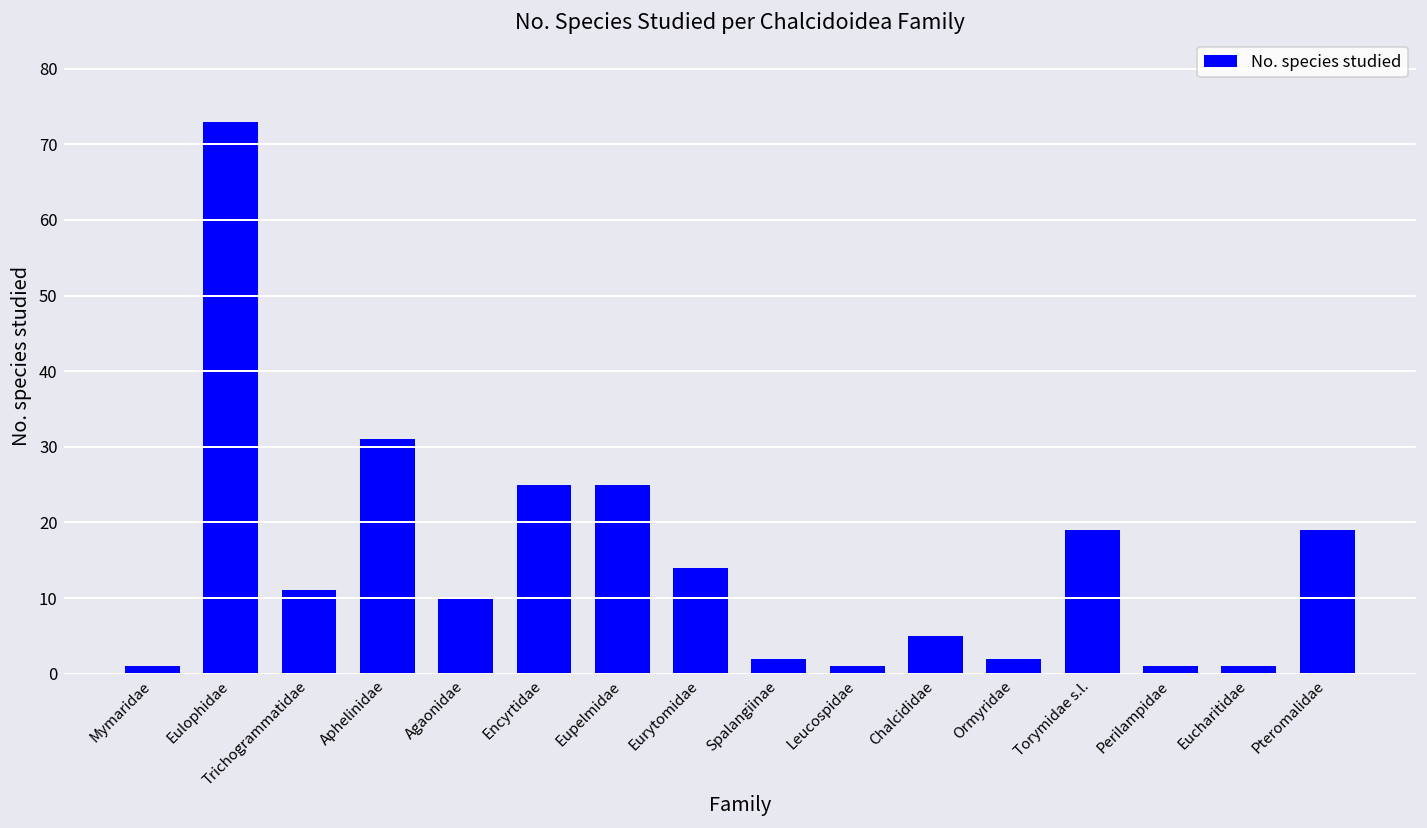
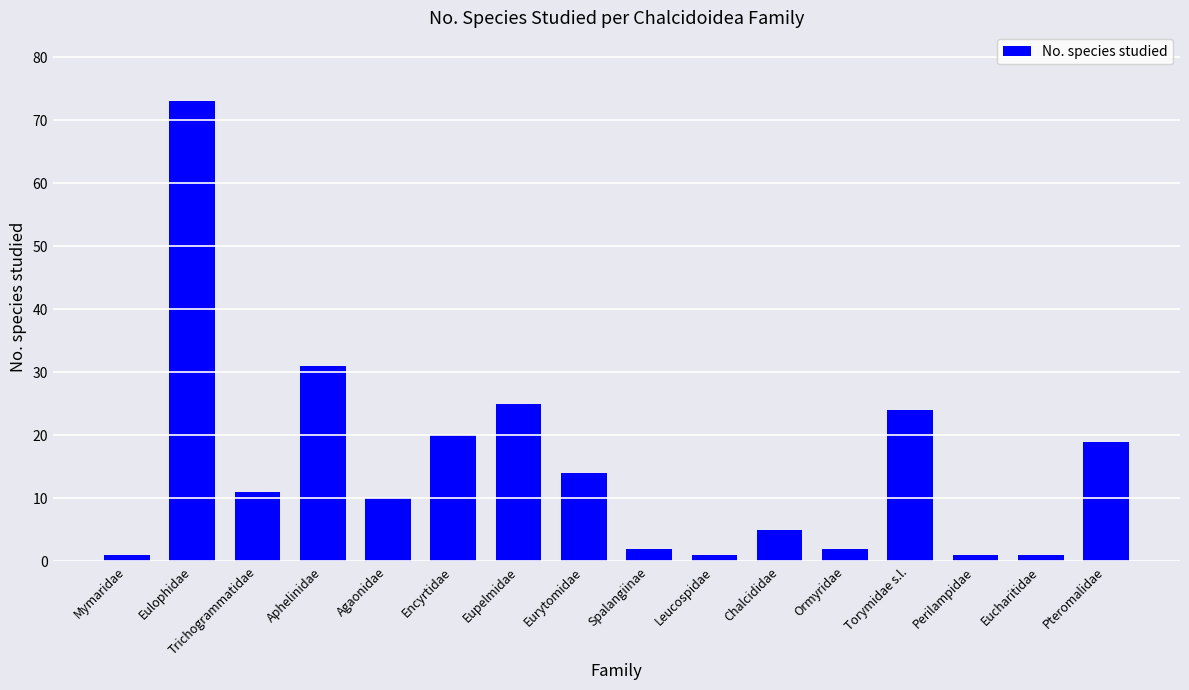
Encyrtidae: 25 -> 20
Torymidae s.l.: 19 -> 24
